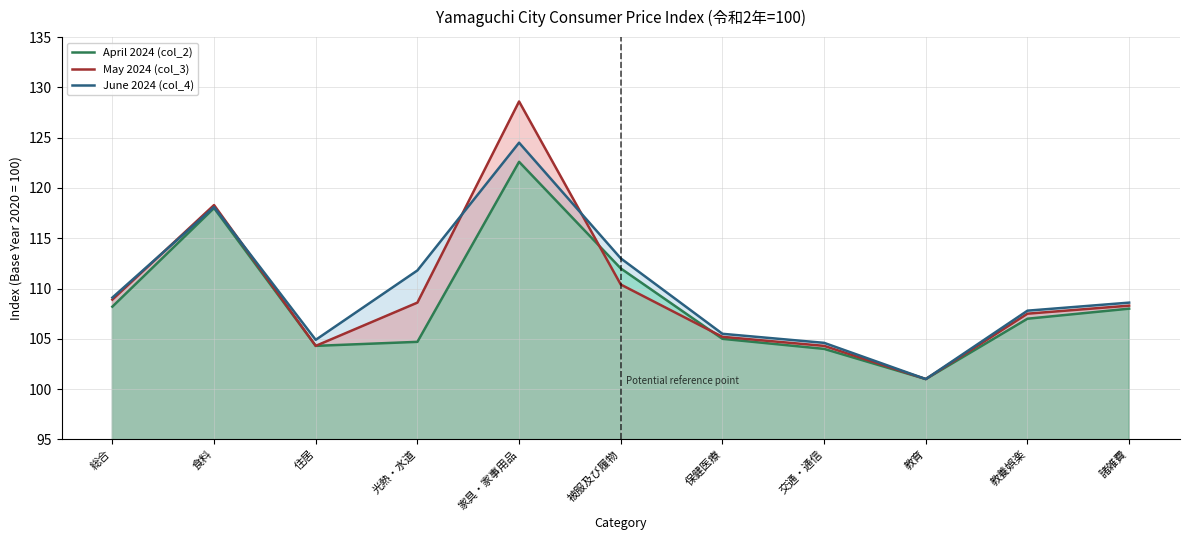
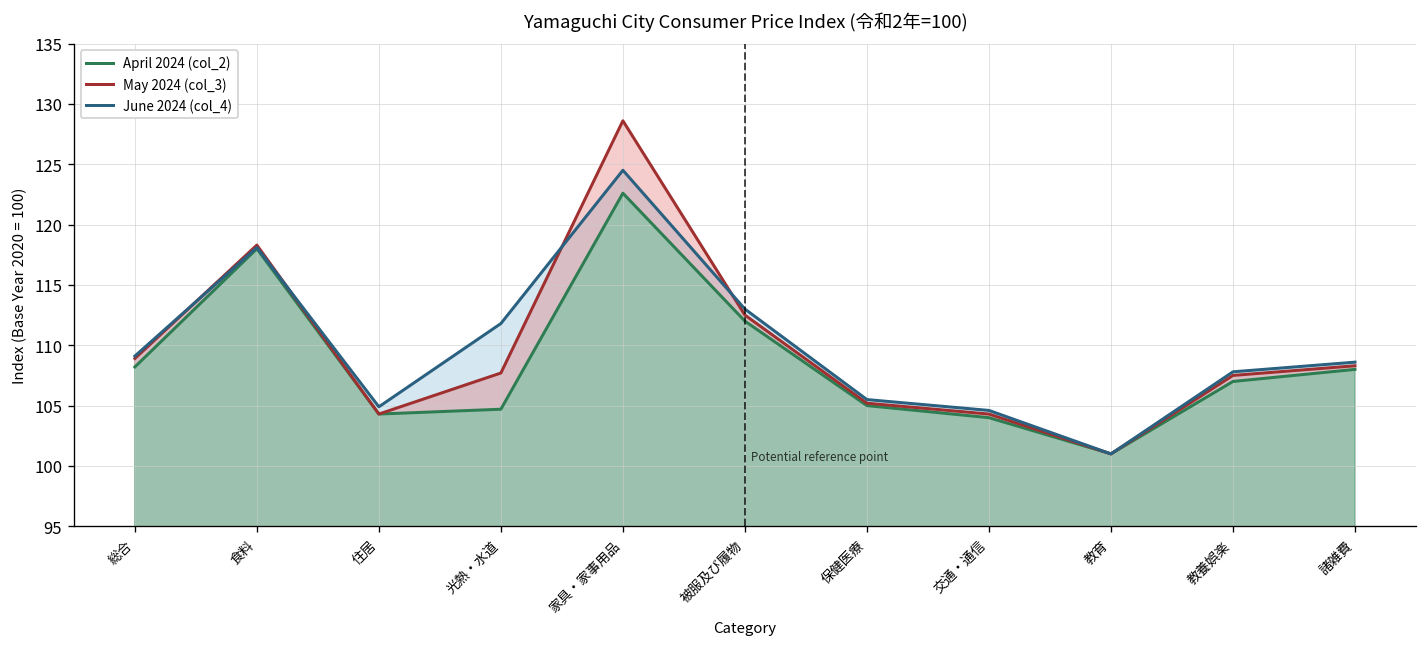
May 2024 (col_3), 光熱・水道: 108.6 -> 107.7
May 2024 (col_3), 被服及び履物: 110.4 -> 112.5
